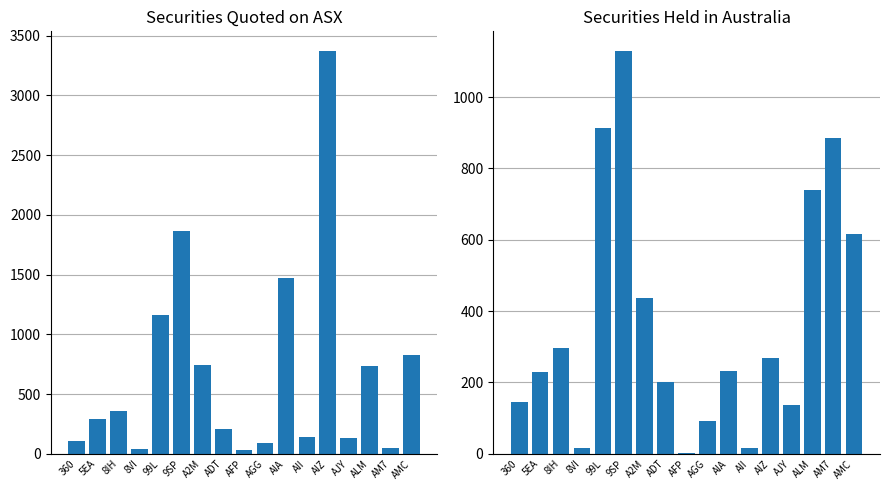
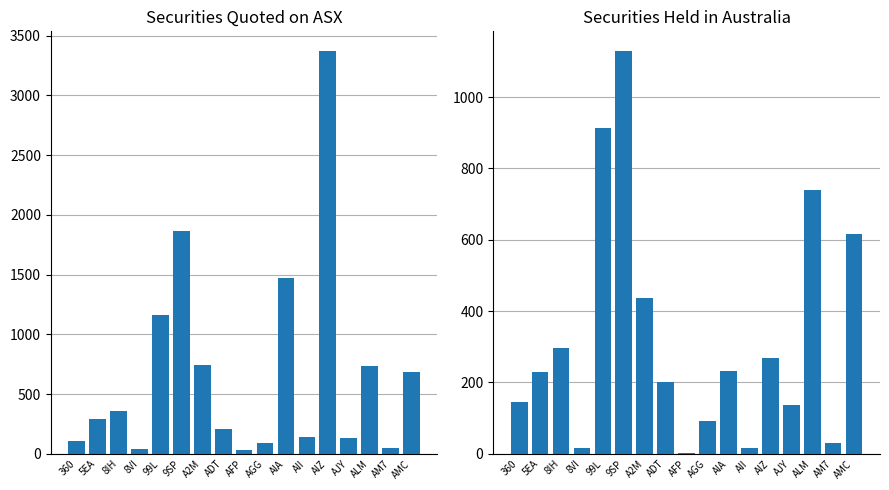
Securities Quoted on ASX, AMC: 830 -> 690
Securities Held in Australia, AM7: 890 -> 30
